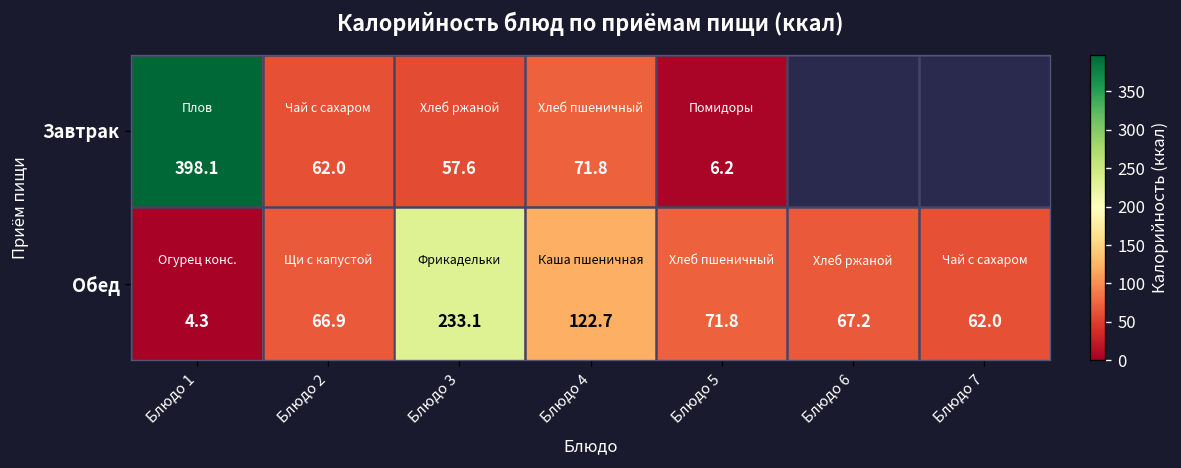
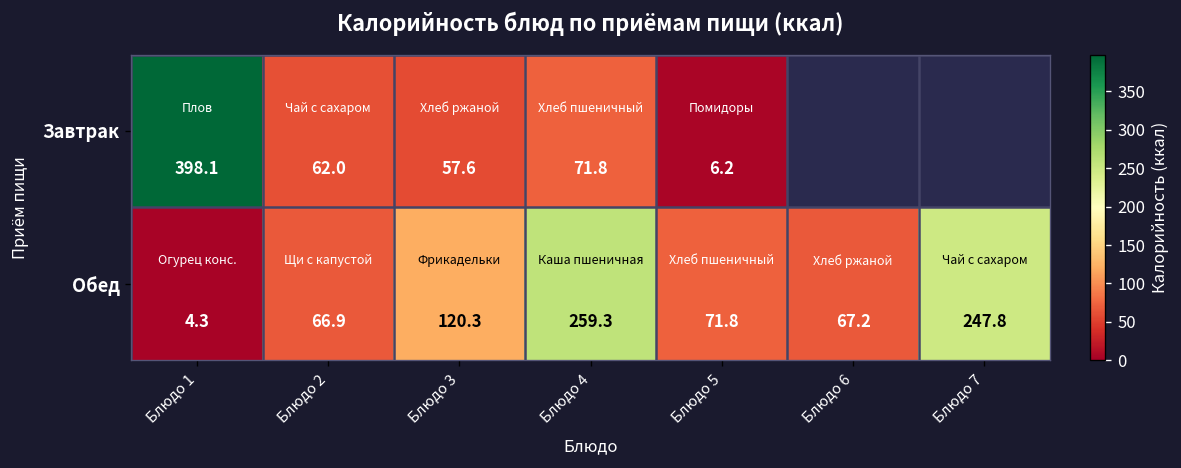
Обед, Блюдо 3: 233.1 -> 120.3
Обед, Блюдо 4: 122.7 -> 259.3
Обед, Блюдо 7: 62.0 -> 247.8
